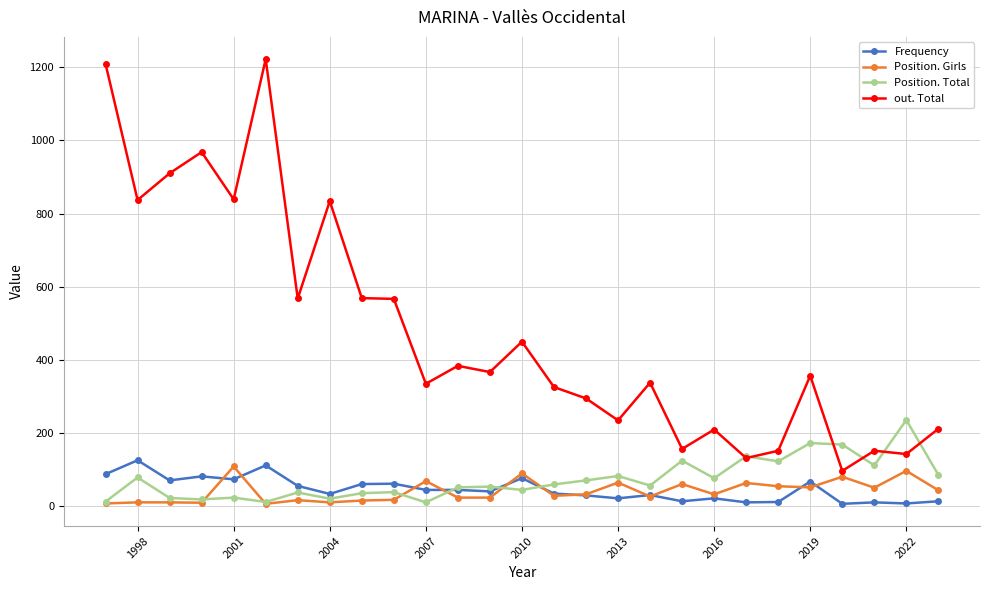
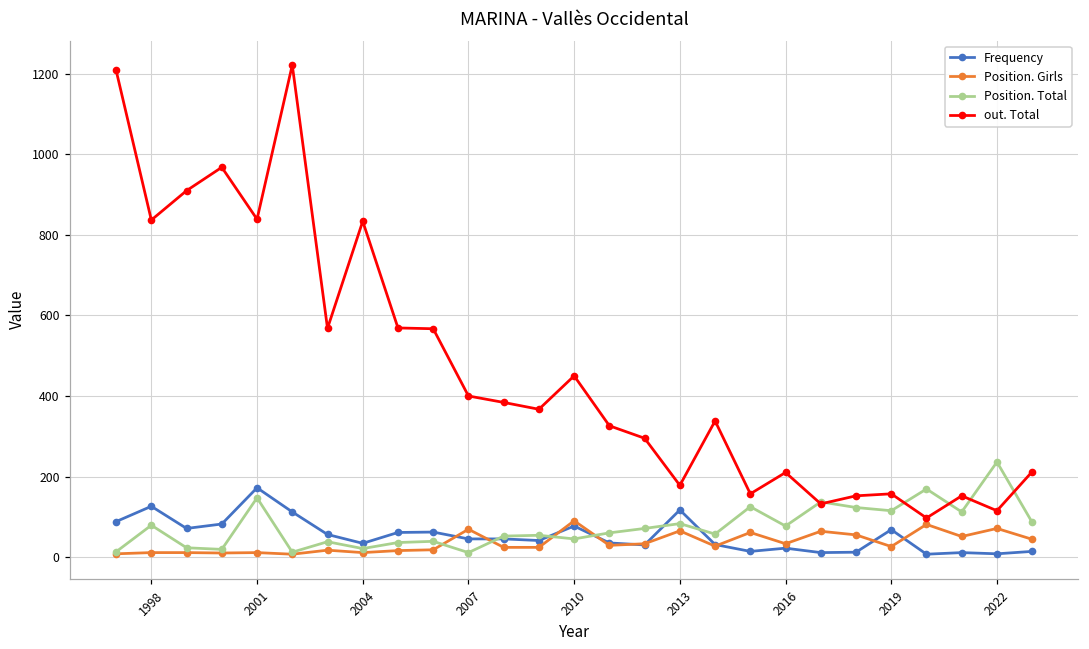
Frequency, 2001: 70 -> 170
Position. Girls, 2001: 110 -> 10
Position. Total, 2001: 20 -> 150
out. Total, 2007: 340 -> 400
Frequency, 2013: 20 -> 120
out. Total, 2013: 240 -> 180
Position. Girls, 2019: 50 -> 30
Position. Total, 2019: 170 -> 120
out. Total, 2019: 360 -> 160
Position. Girls, 2022: 100 -> 70
out. Total, 2022: 140 -> 120
